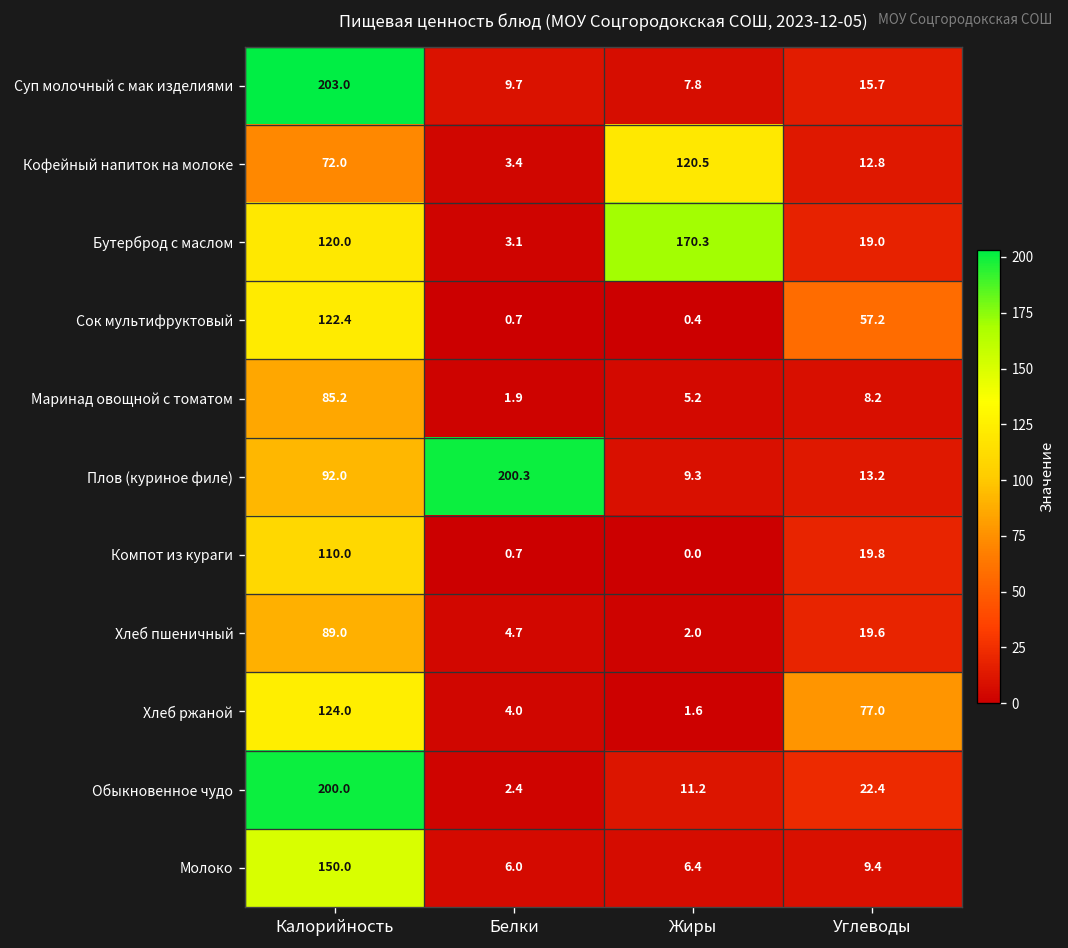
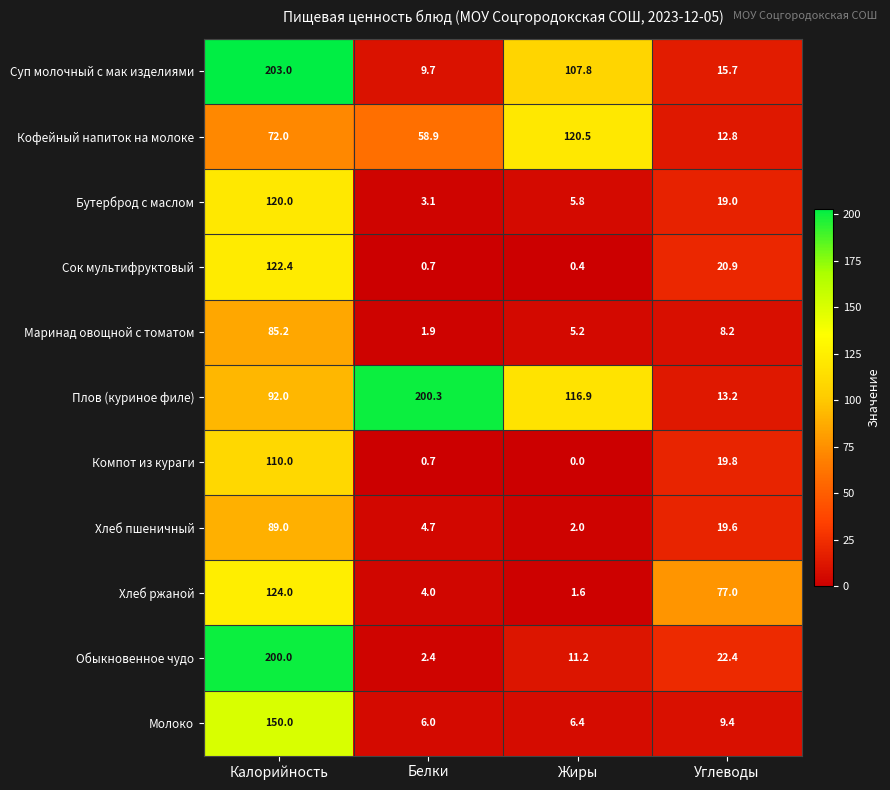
Суп молочный с мак изделиями, Жиры: 7.8 -> 107.8
Кофейный напиток на молоке, Белки: 3.4 -> 58.9
Бутерброд с маслом, Жиры: 170.3 -> 5.8
Сок мультифруктовый, Углеводы: 57.2 -> 20.9
Плов (куриное филе), Жиры: 9.3 -> 116.9
